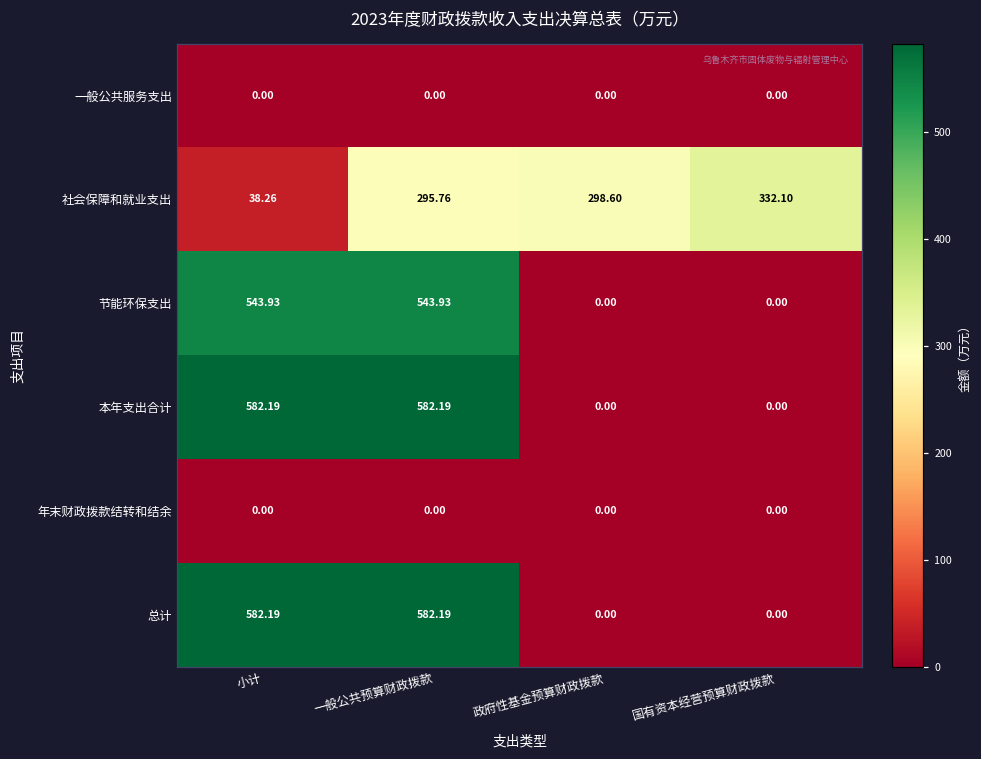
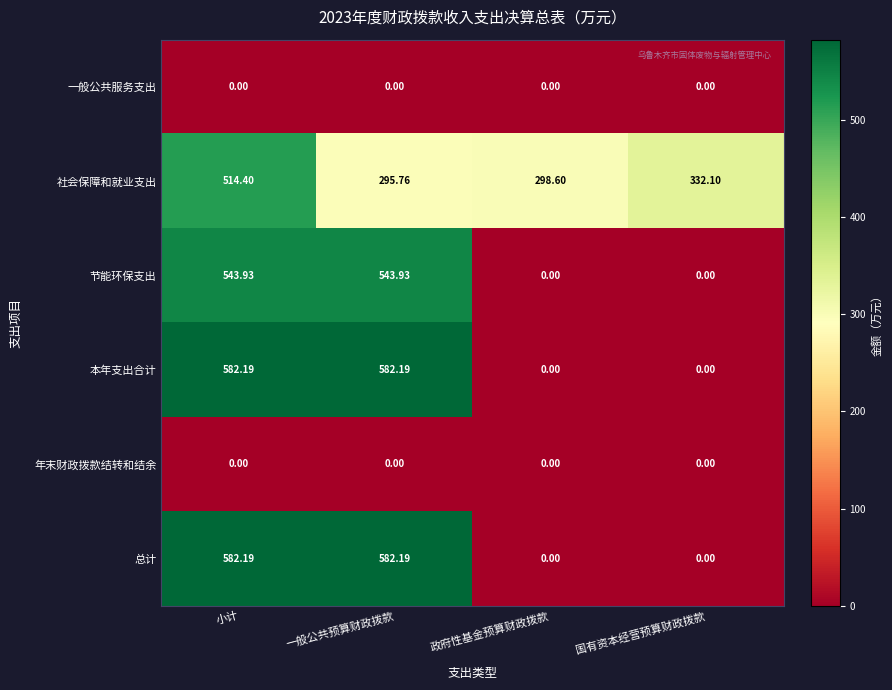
社会保障和就业支出, 小计: 38.26 -> 514.40
